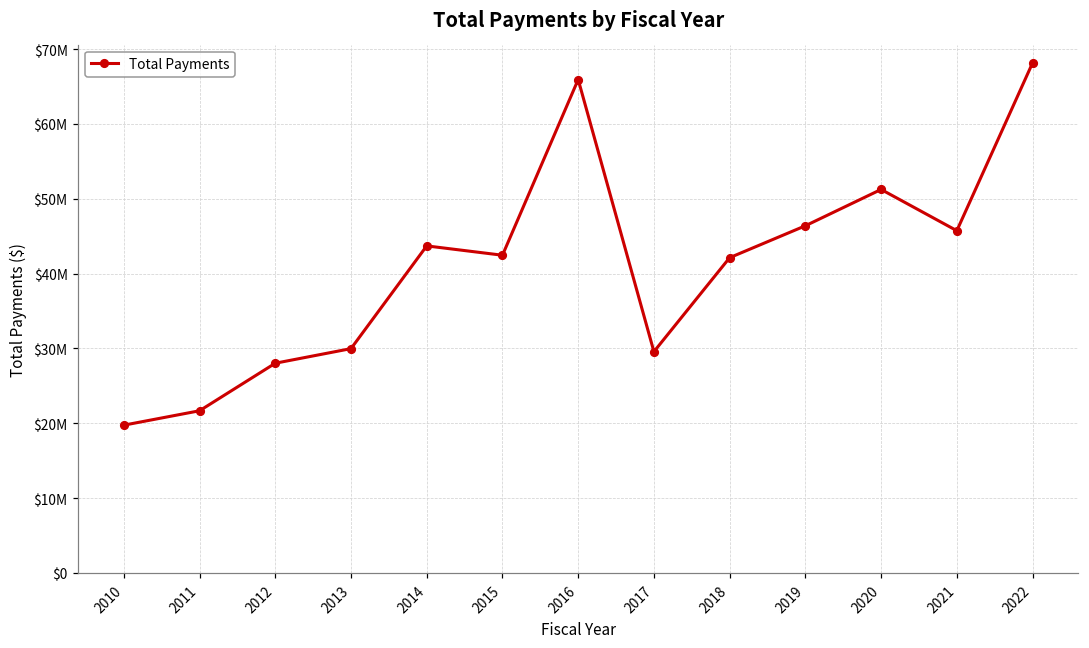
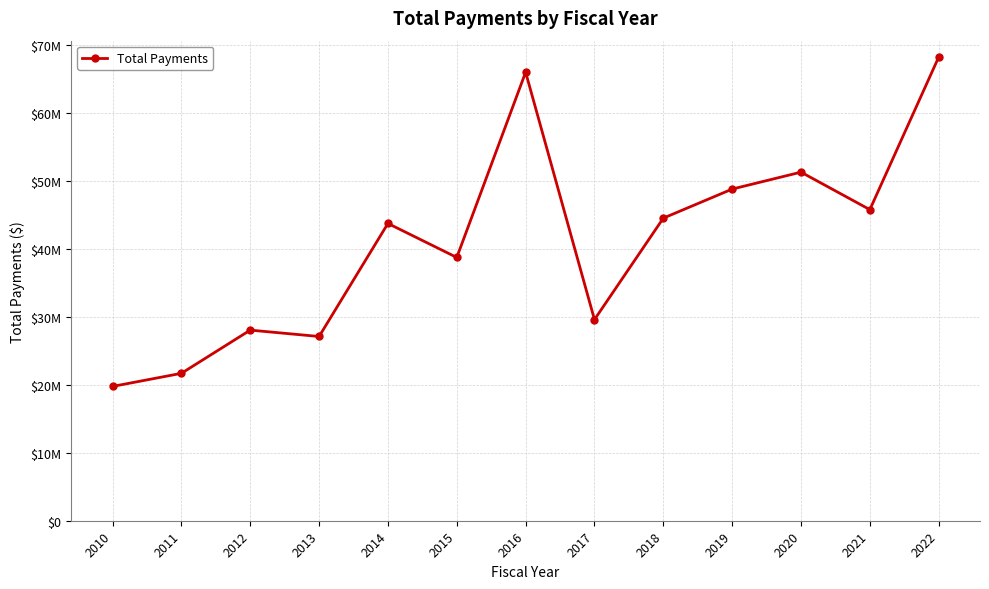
2013: $30000000 -> $27000000
2015: $42000000 -> $39000000
2018: $42000000 -> $44000000
2019: $46000000 -> $49000000
